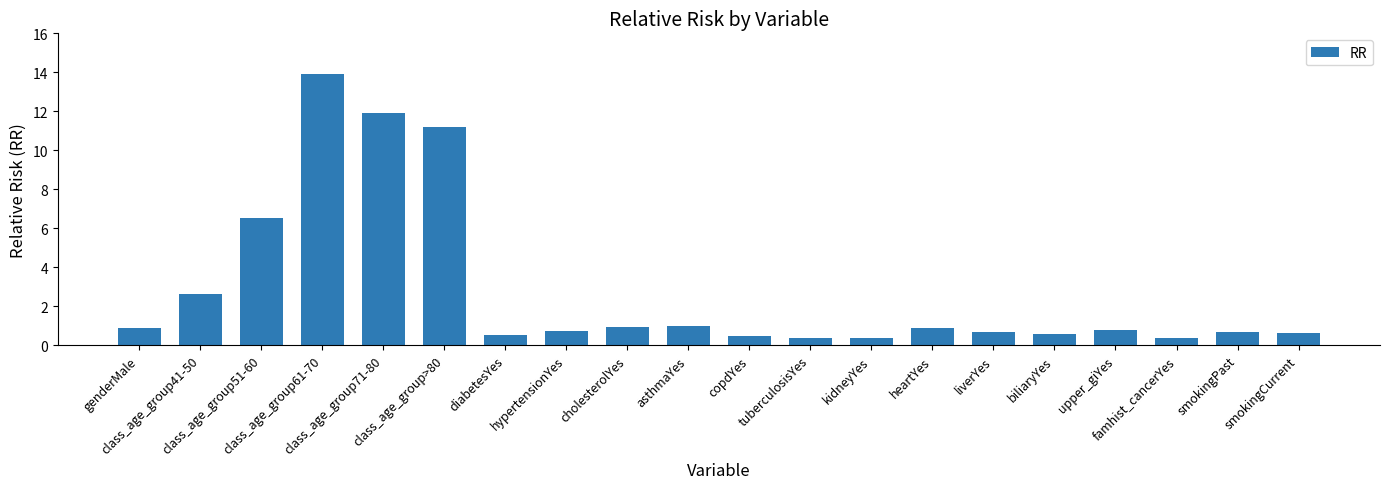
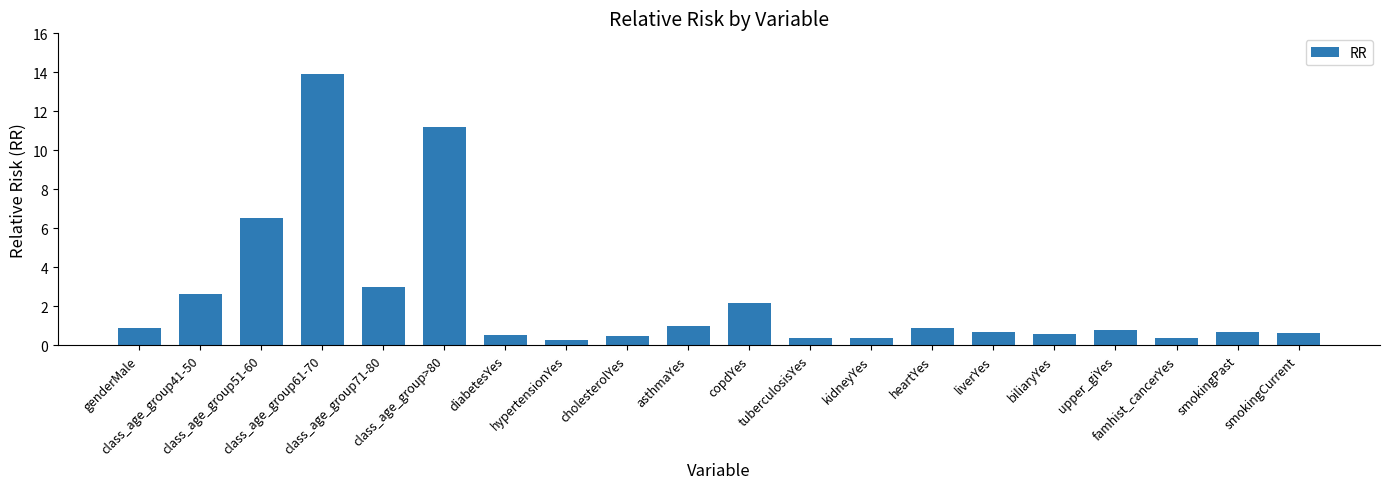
class_age_group71-80: 11.9 -> 3.0
hypertensionYes: 0.7 -> 0.3
cholesterolYes: 1.0 -> 0.5
copdYes: 0.4 -> 2.2
